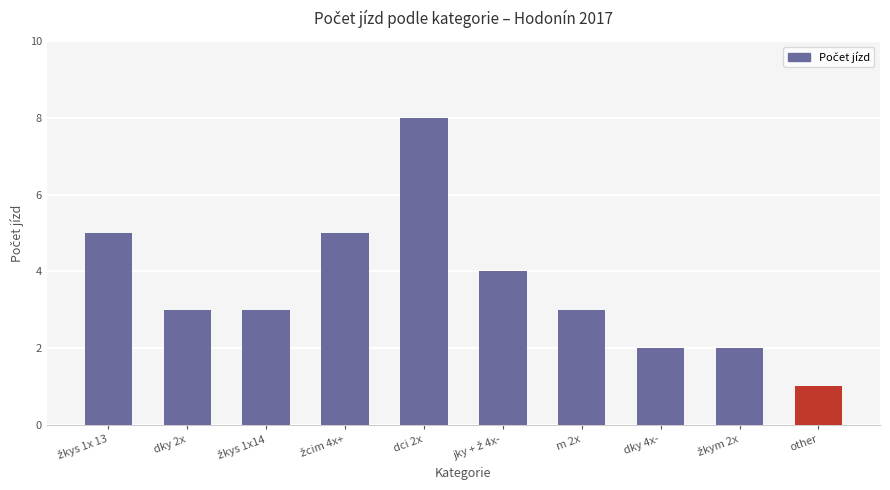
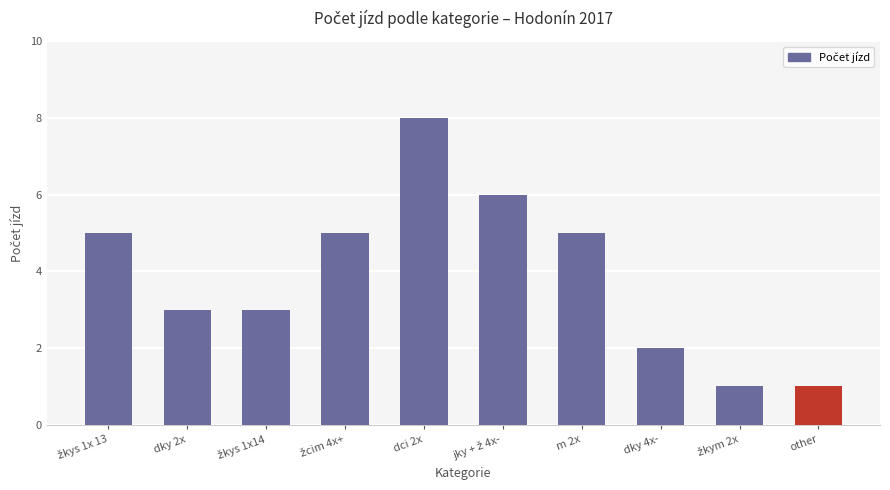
jky + ž 4x-: 4 -> 6
m 2x: 3 -> 5
žkym 2x: 2 -> 1
